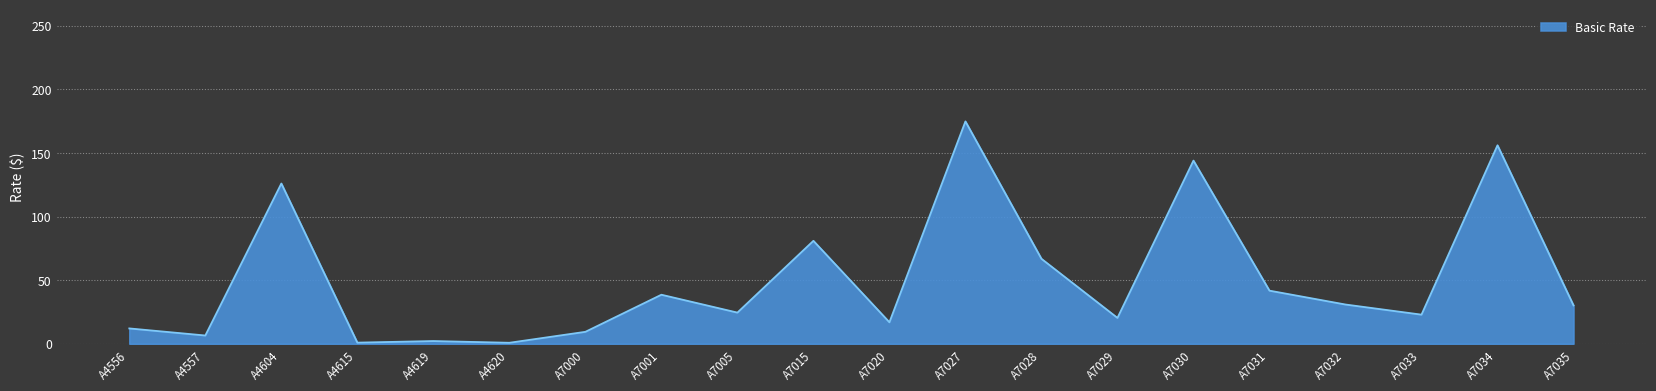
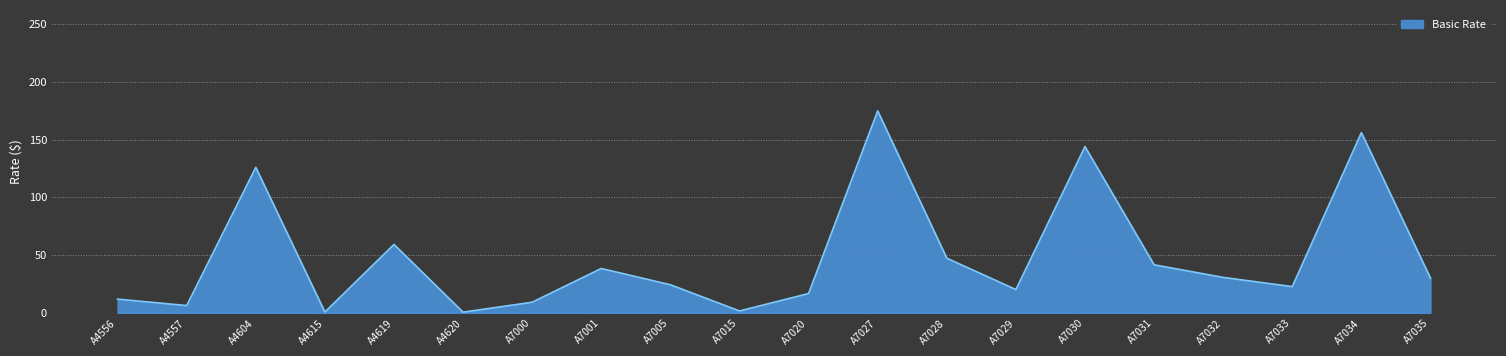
A4619: 2 -> 59
A7015: 81 -> 2
A7028: 67 -> 47
